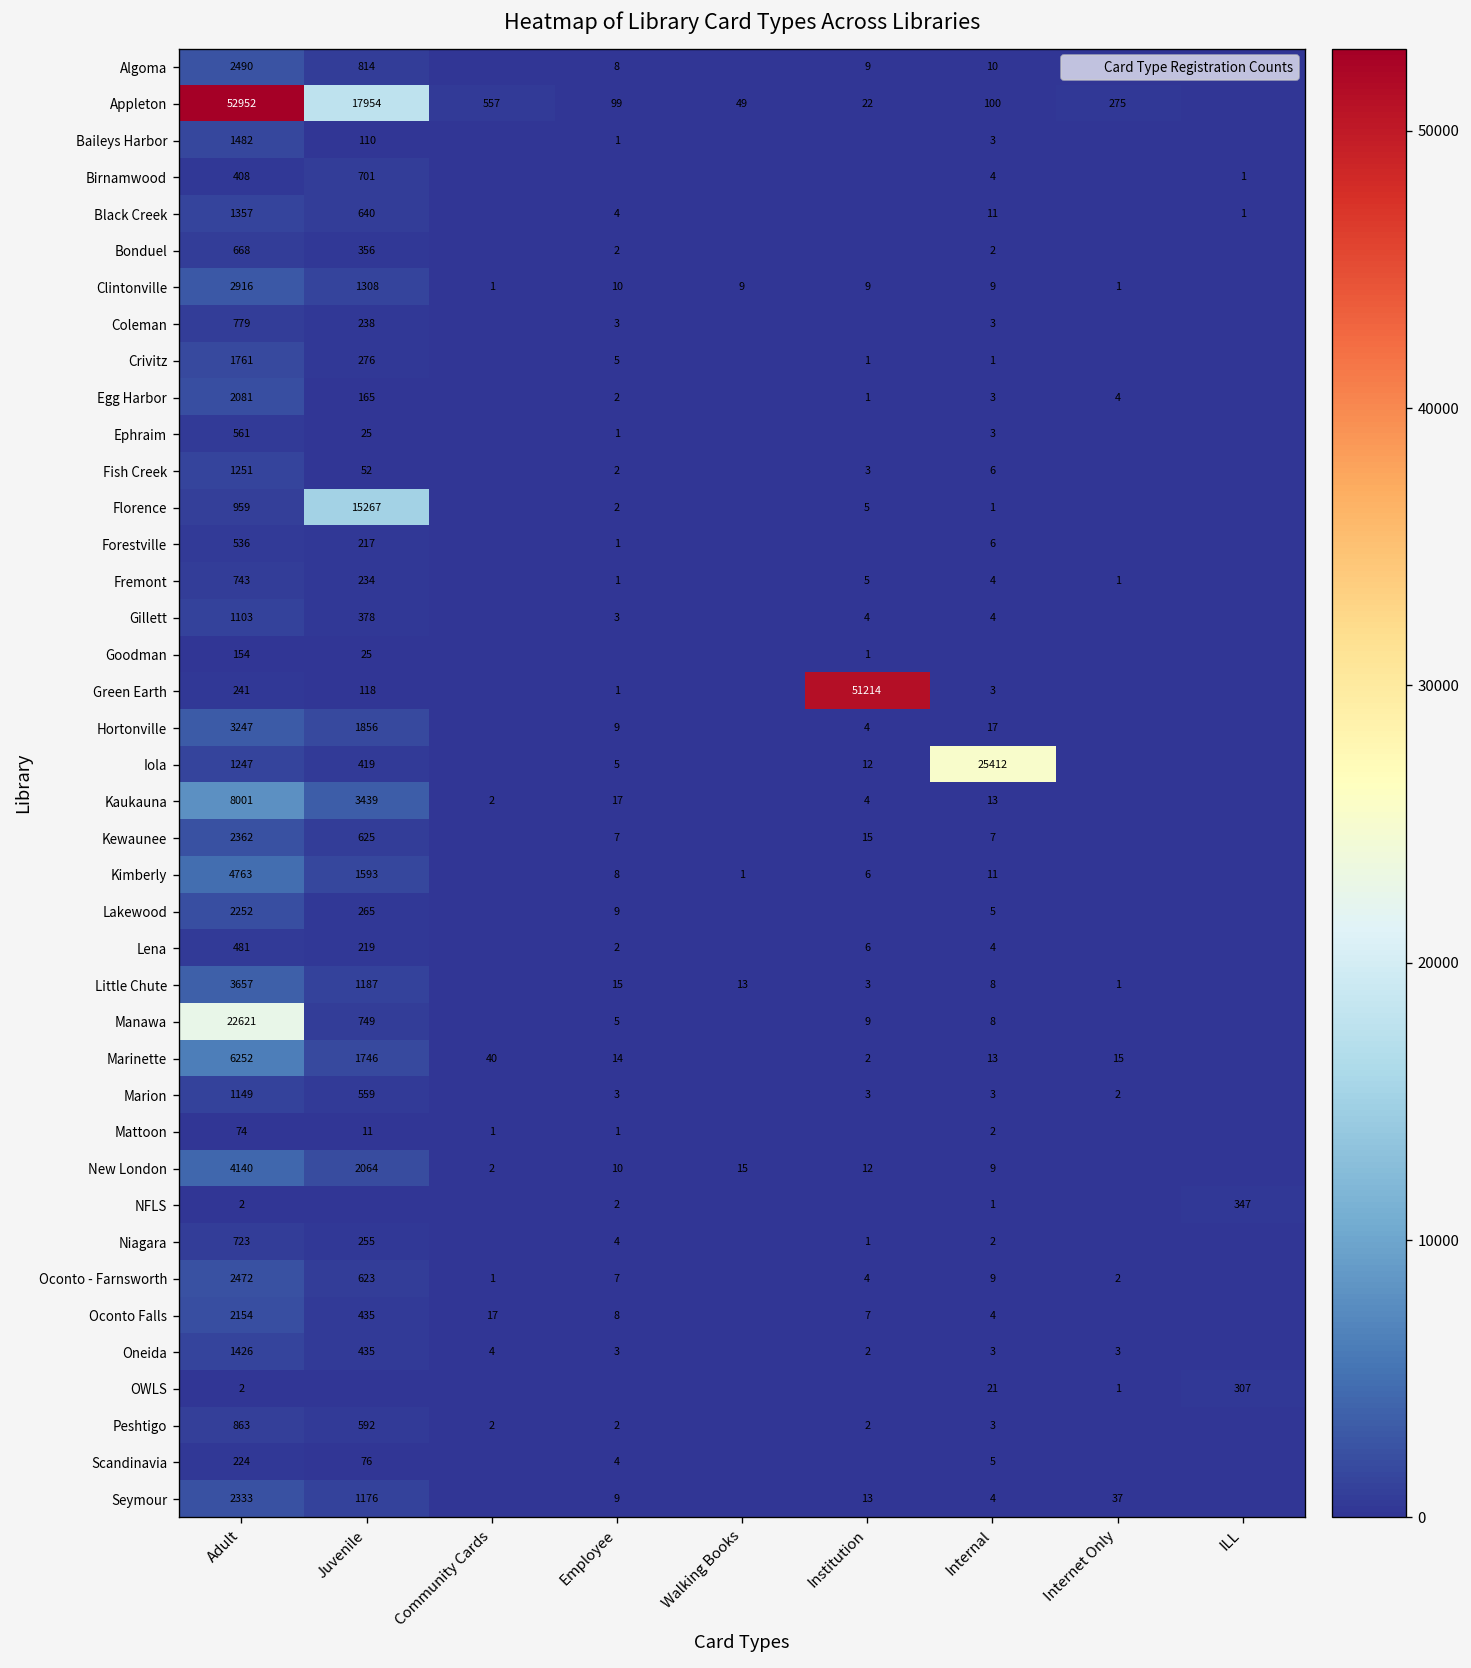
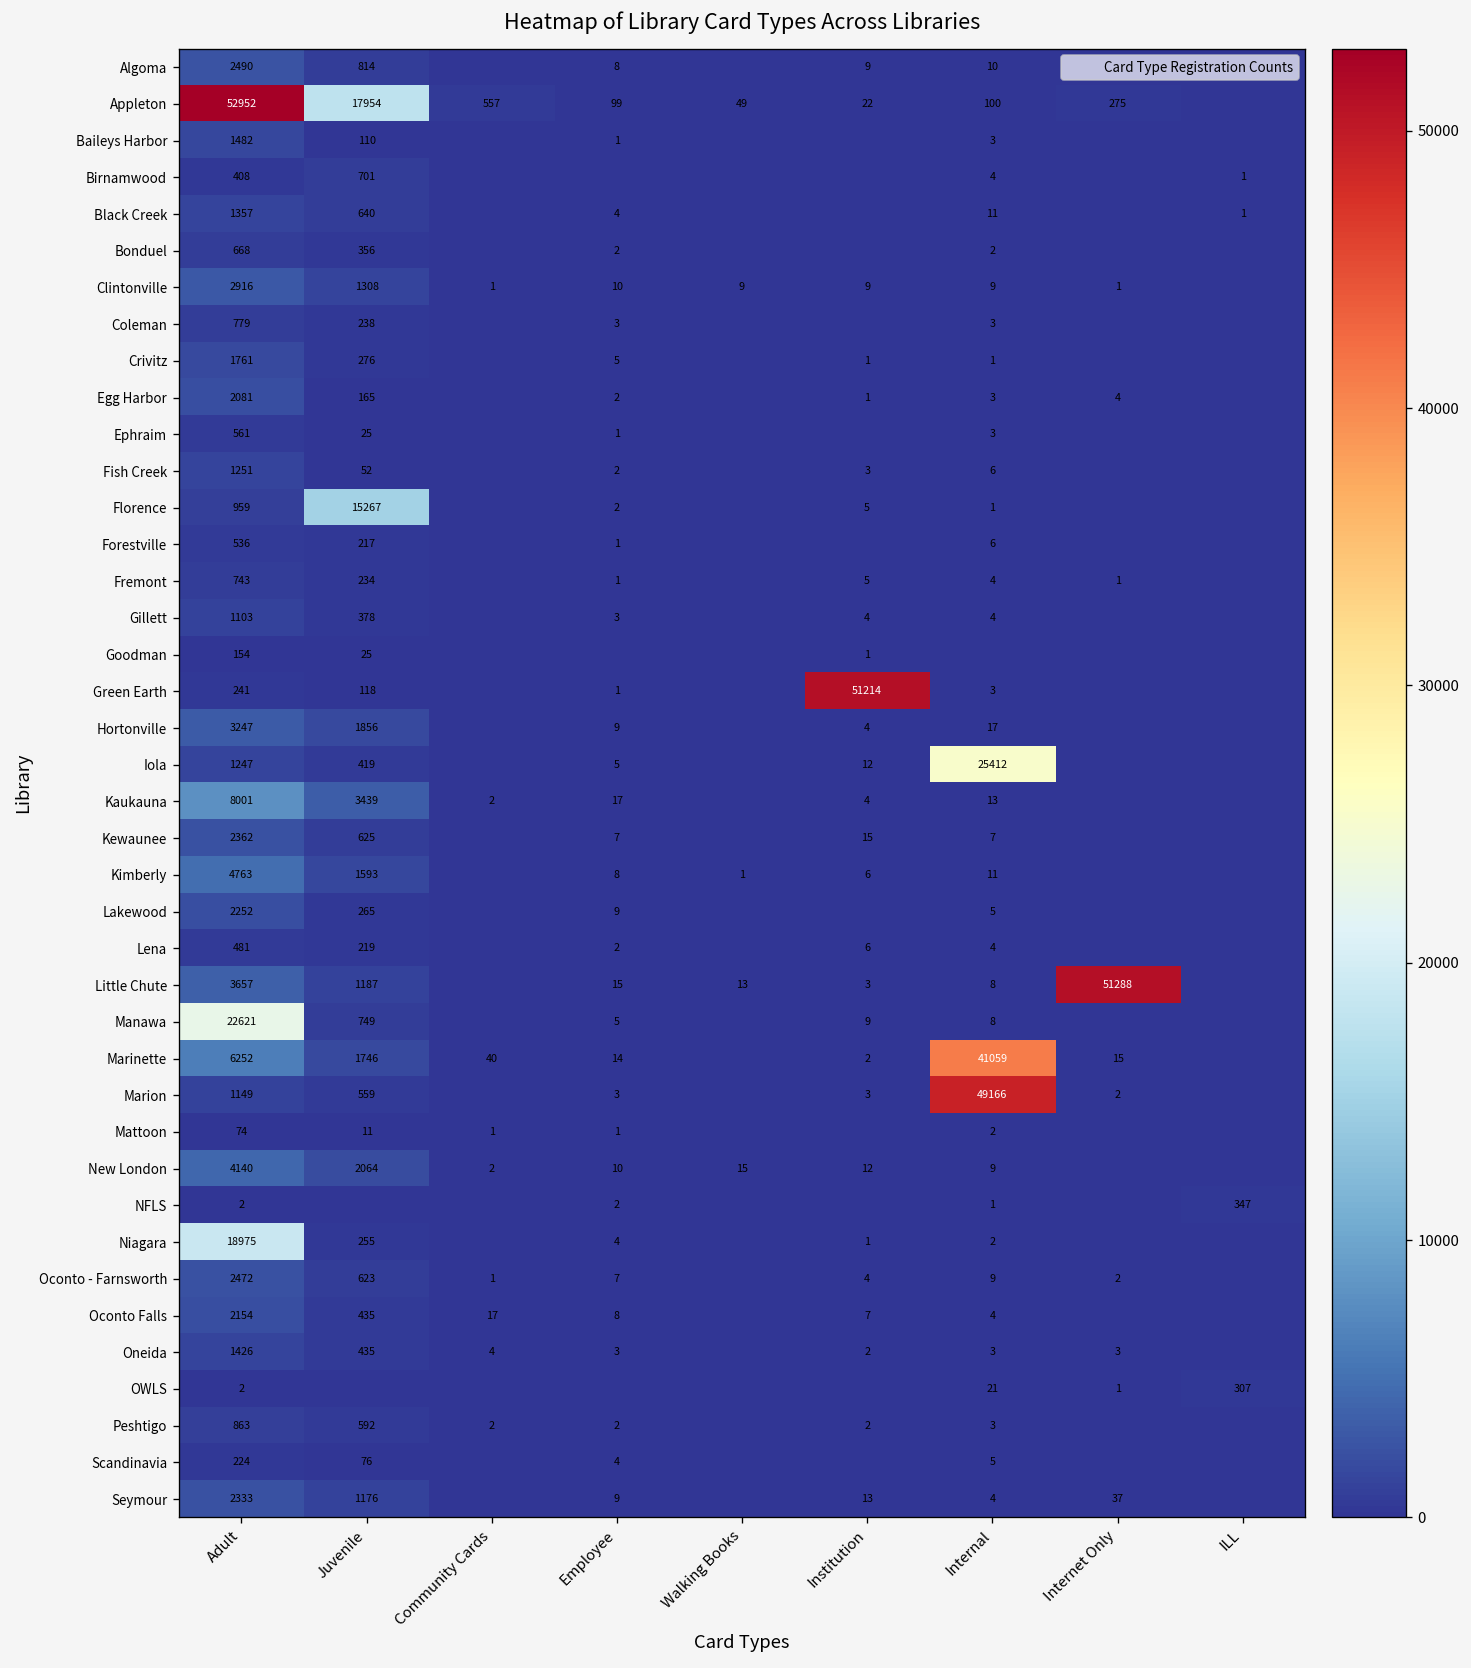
Little Chute, Internet Only: 1 -> 51288
Marinette, Internal: 13 -> 41059
Marion, Internal: 3 -> 49166
Niagara, Adult: 723 -> 18975
